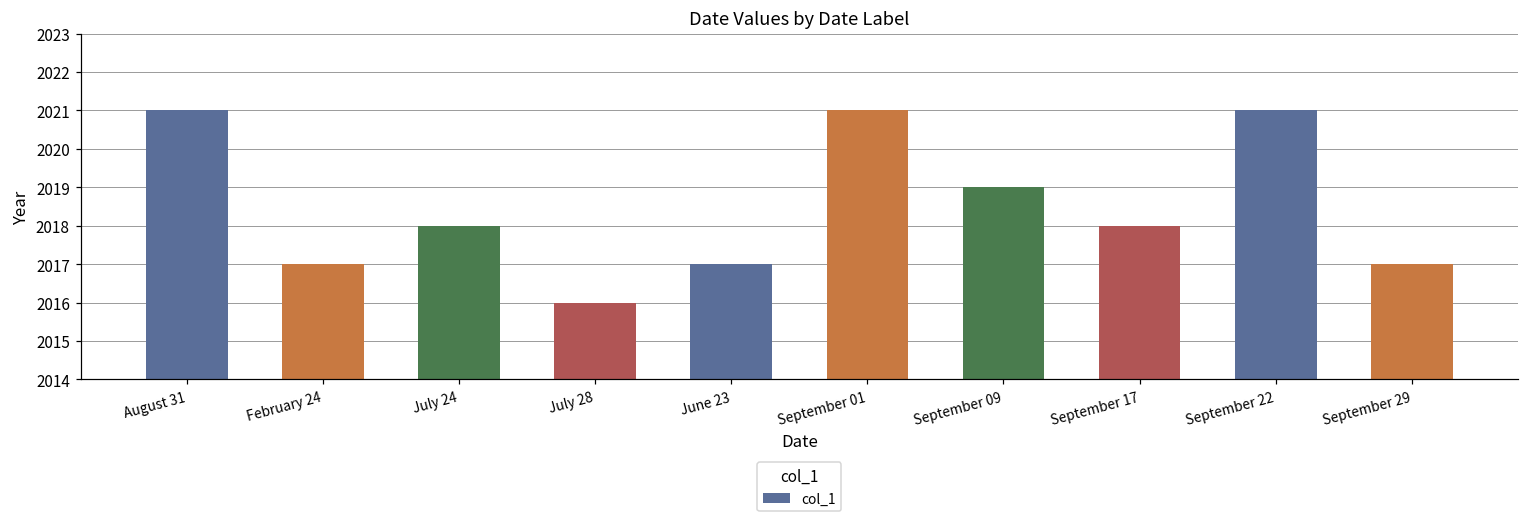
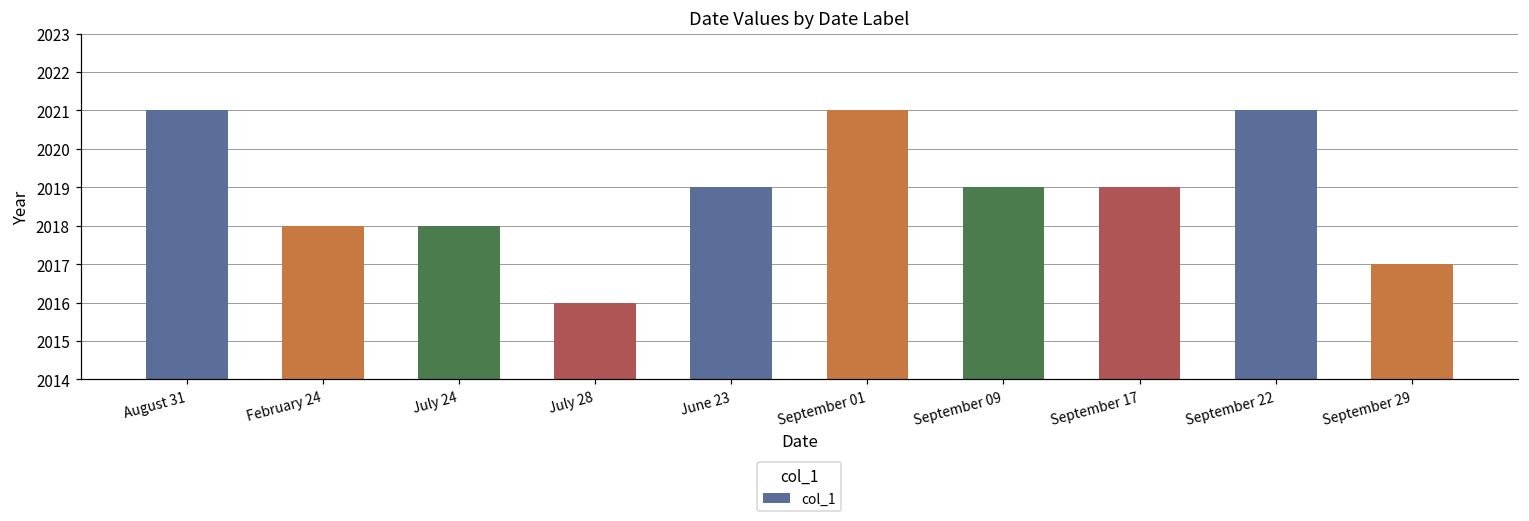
February 24: 2017 -> 2018
June 23: 2017 -> 2019
September 17: 2018 -> 2019
